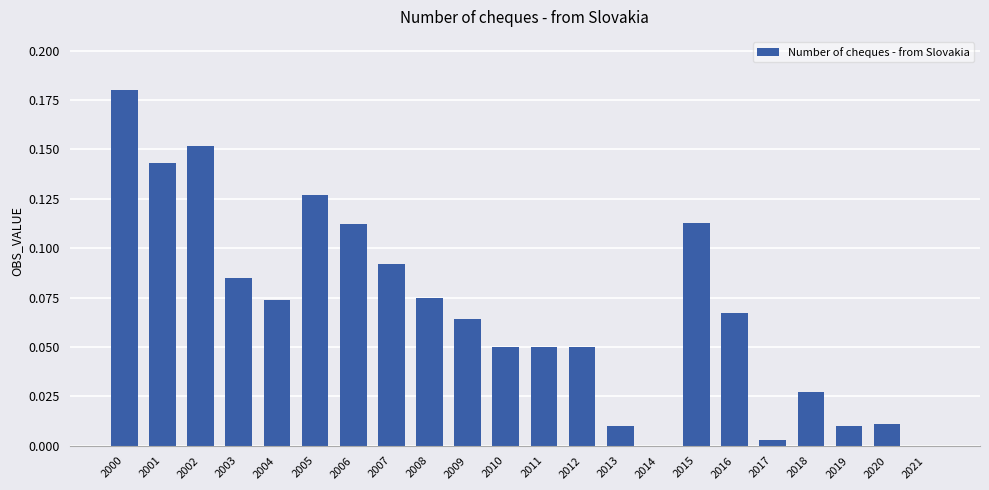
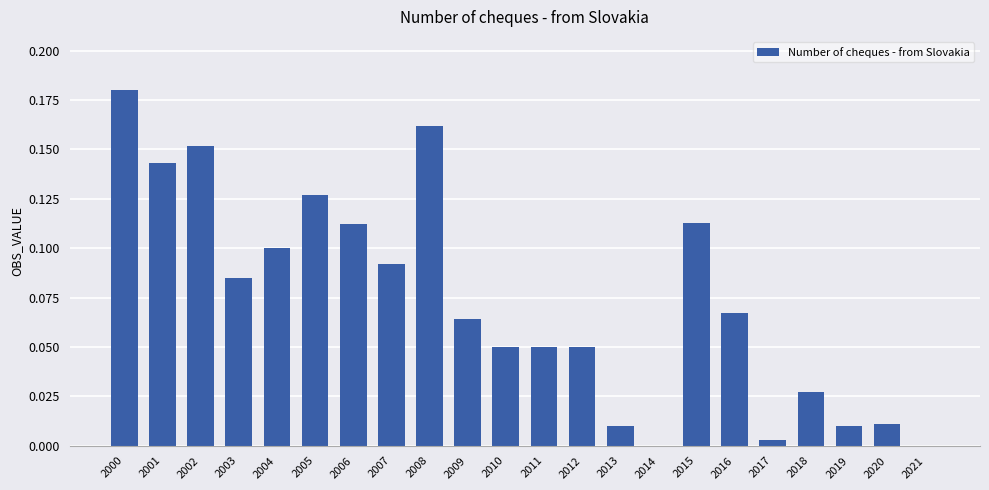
2004: 0.074 -> 0.100
2008: 0.075 -> 0.162
